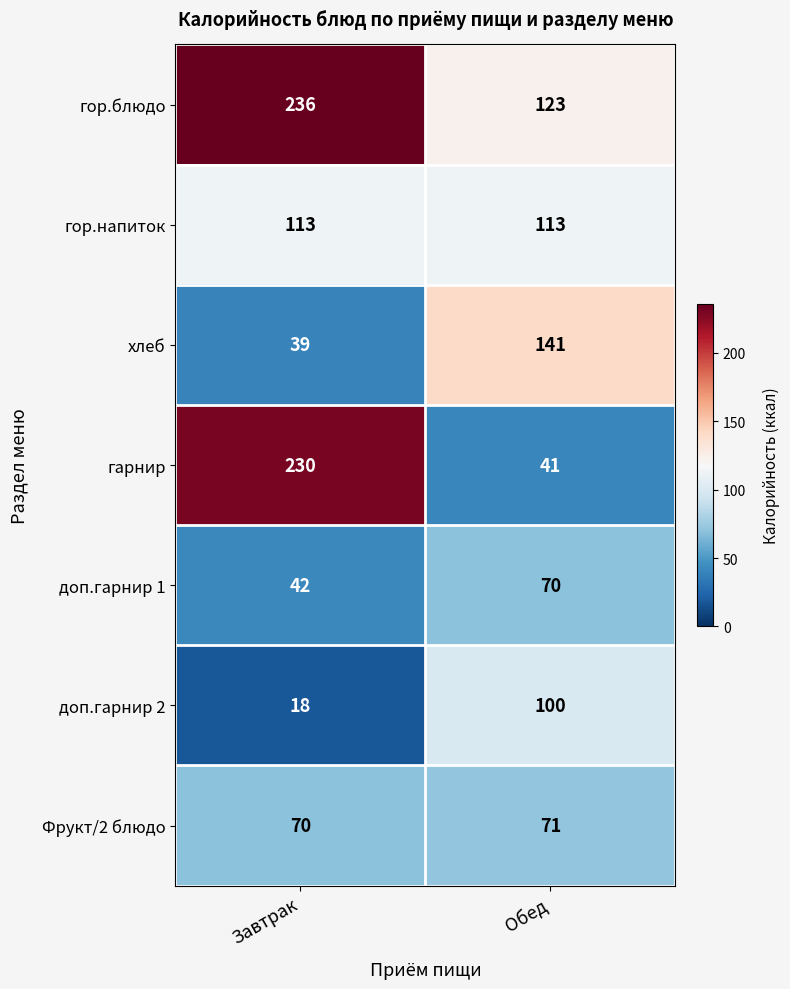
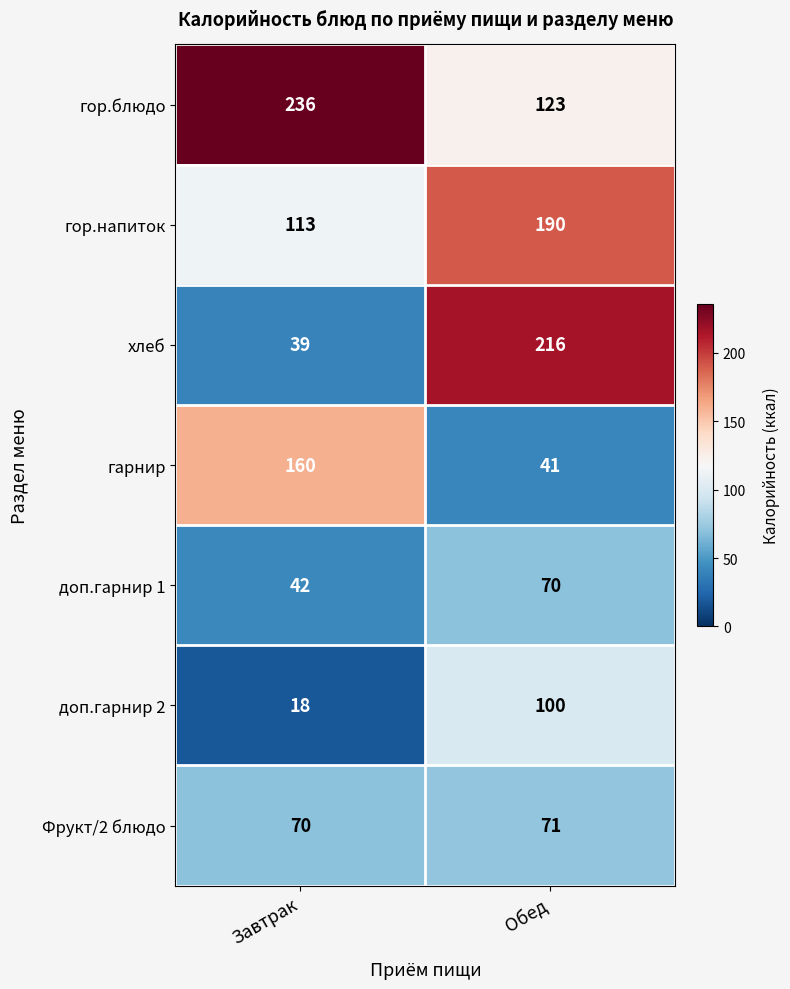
гор.напиток, Обед: 113 -> 190
хлеб, Обед: 141 -> 216
гарнир, Завтрак: 230 -> 160
